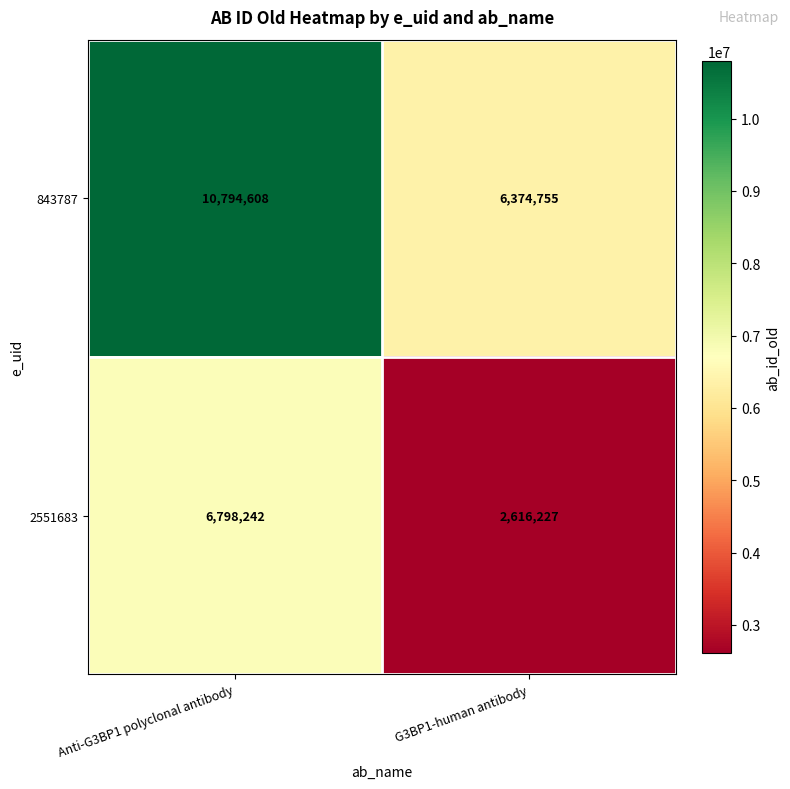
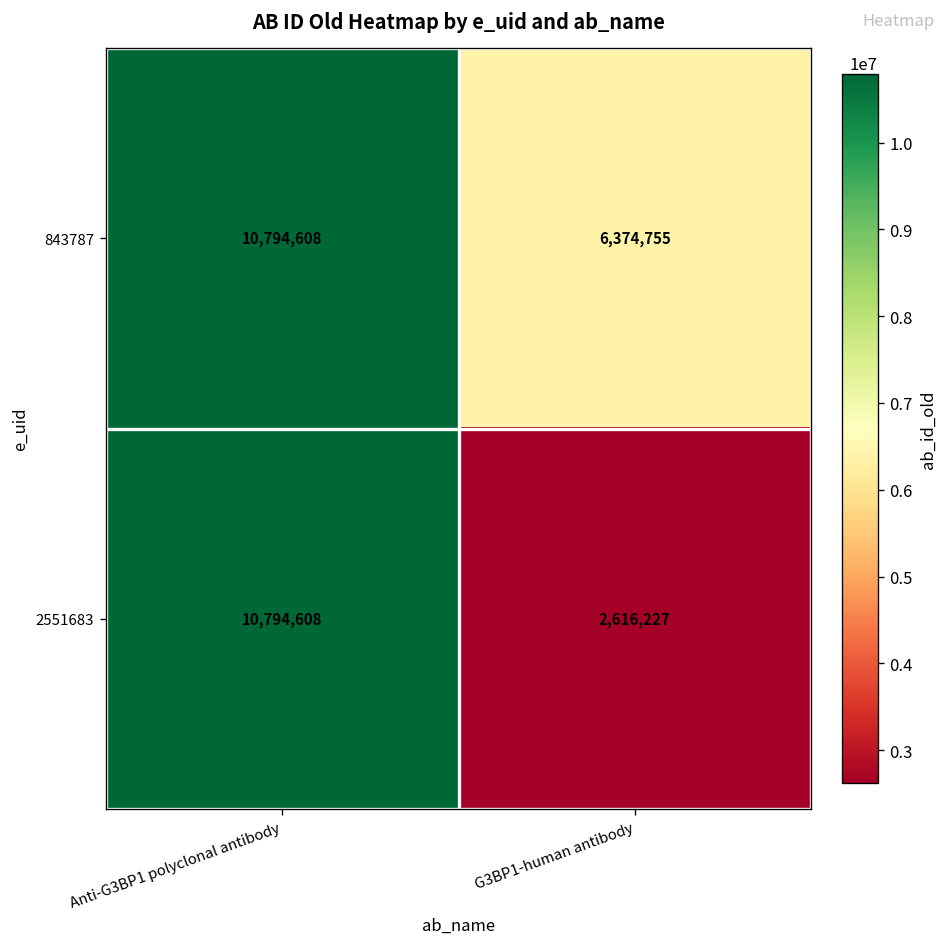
2551683, Anti-G3BP1 polyclonal antibody: 6,798,242 -> 10,794,608
